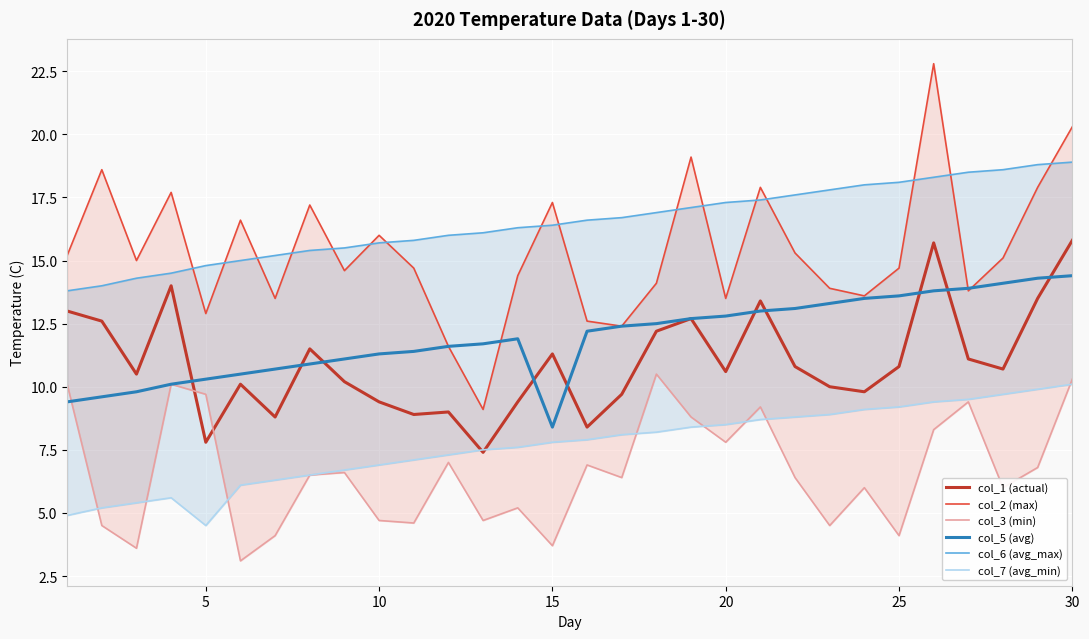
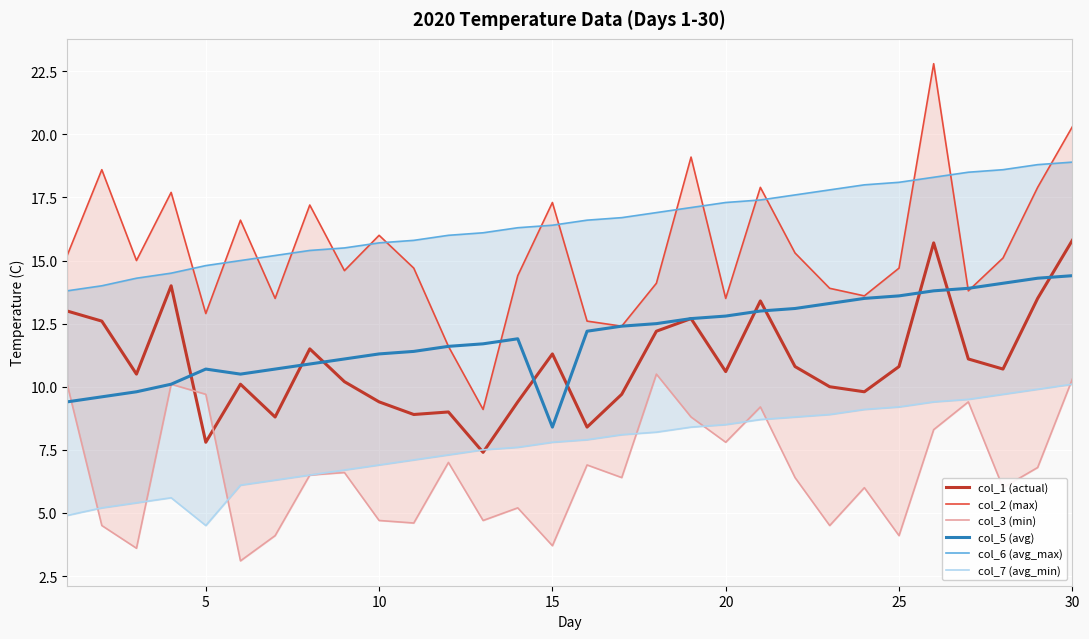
col_5 (avg), 5: 10.3 -> 10.7
